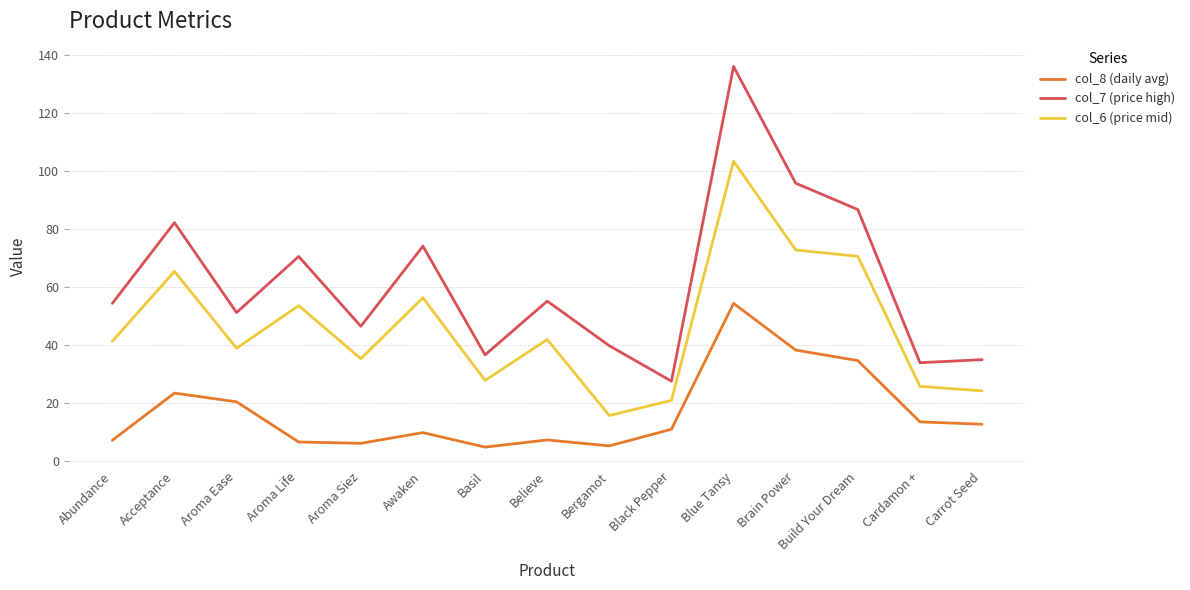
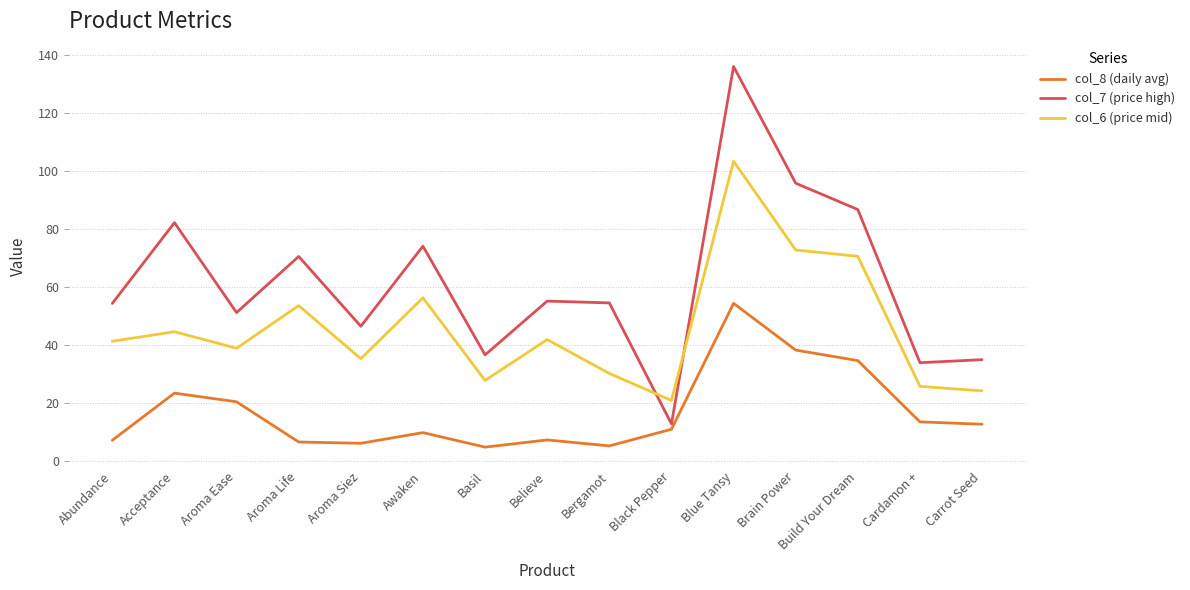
col_6 (price mid), Acceptance: 66 -> 45
col_7 (price high), Bergamot: 40 -> 55
col_6 (price mid), Bergamot: 16 -> 30
col_7 (price high), Black Pepper: 28 -> 13
